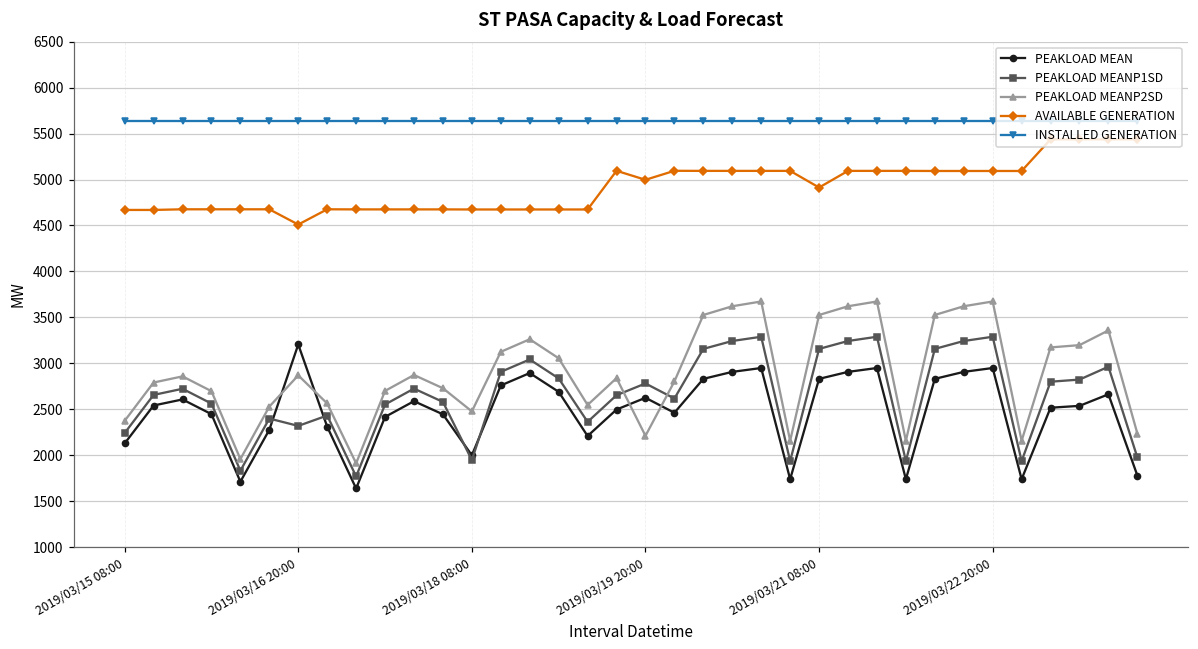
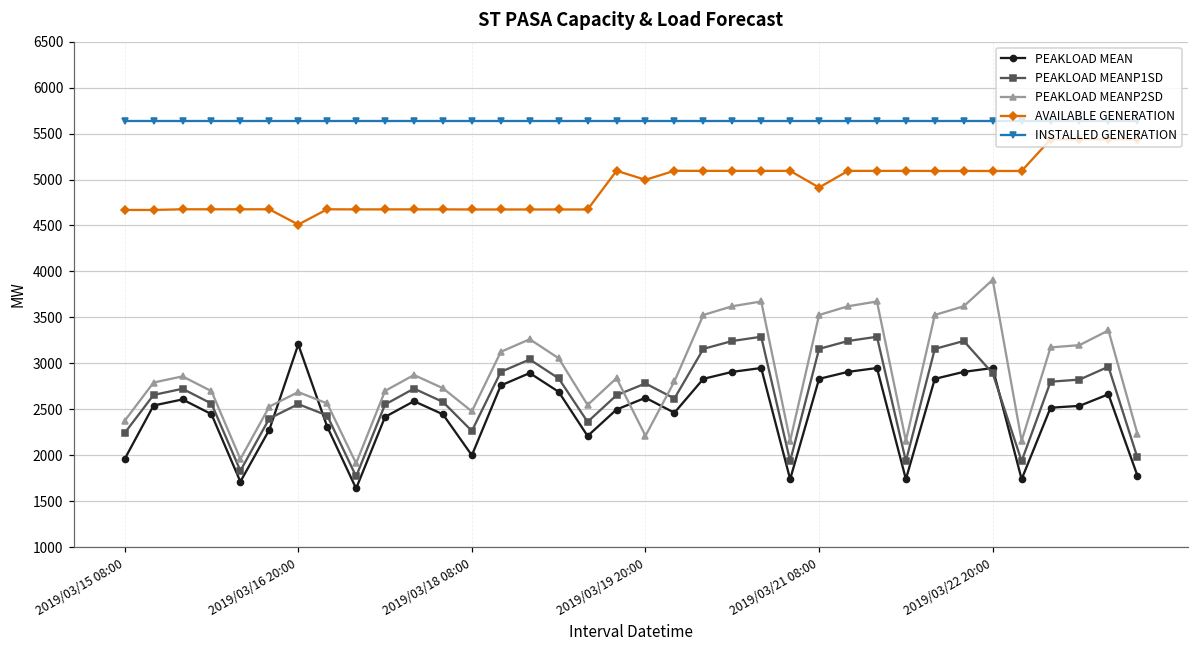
PEAKLOAD MEAN, 2019/03/15 08:00: 2100 -> 2000
PEAKLOAD MEANP1SD, 2019/03/16 20:00: 2300 -> 2600
PEAKLOAD MEANP2SD, 2019/03/16 20:00: 2900 -> 2700
PEAKLOAD MEANP1SD, 2019/03/18 08:00: 1900 -> 2300
PEAKLOAD MEANP1SD, 2019/03/22 20:00: 3300 -> 2900
PEAKLOAD MEANP2SD, 2019/03/22 20:00: 3700 -> 3900
